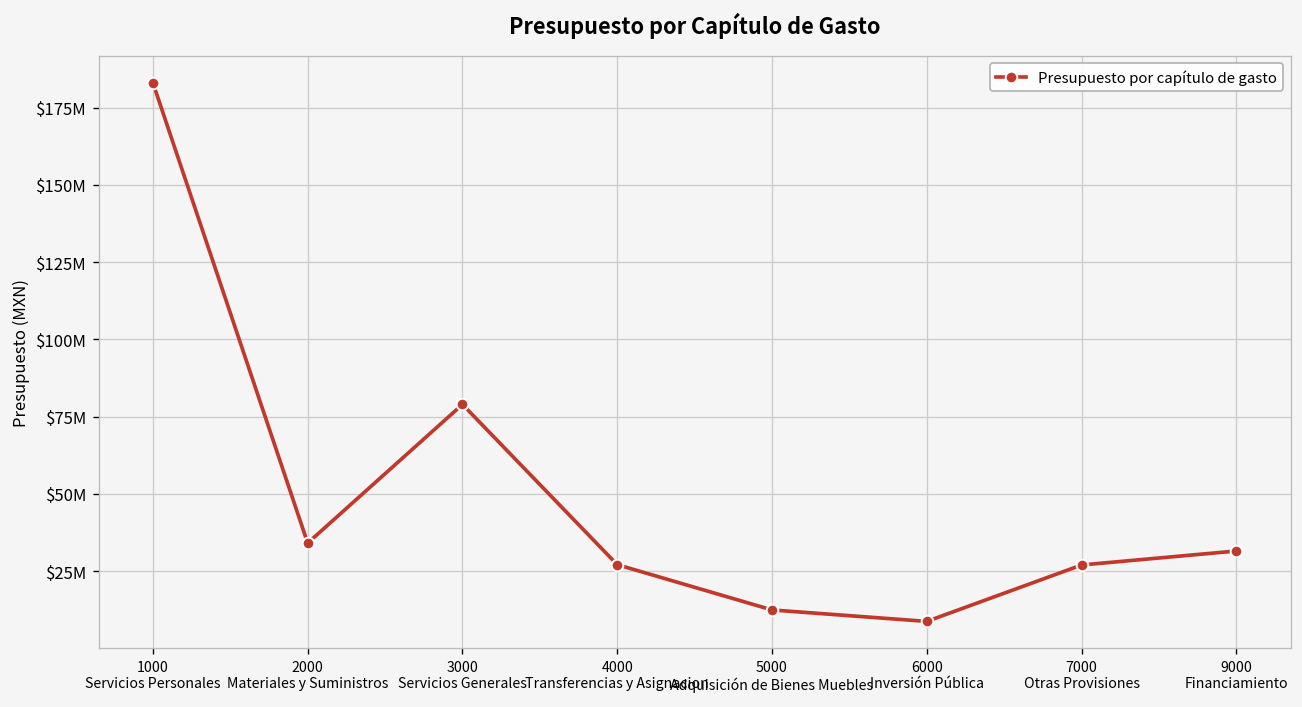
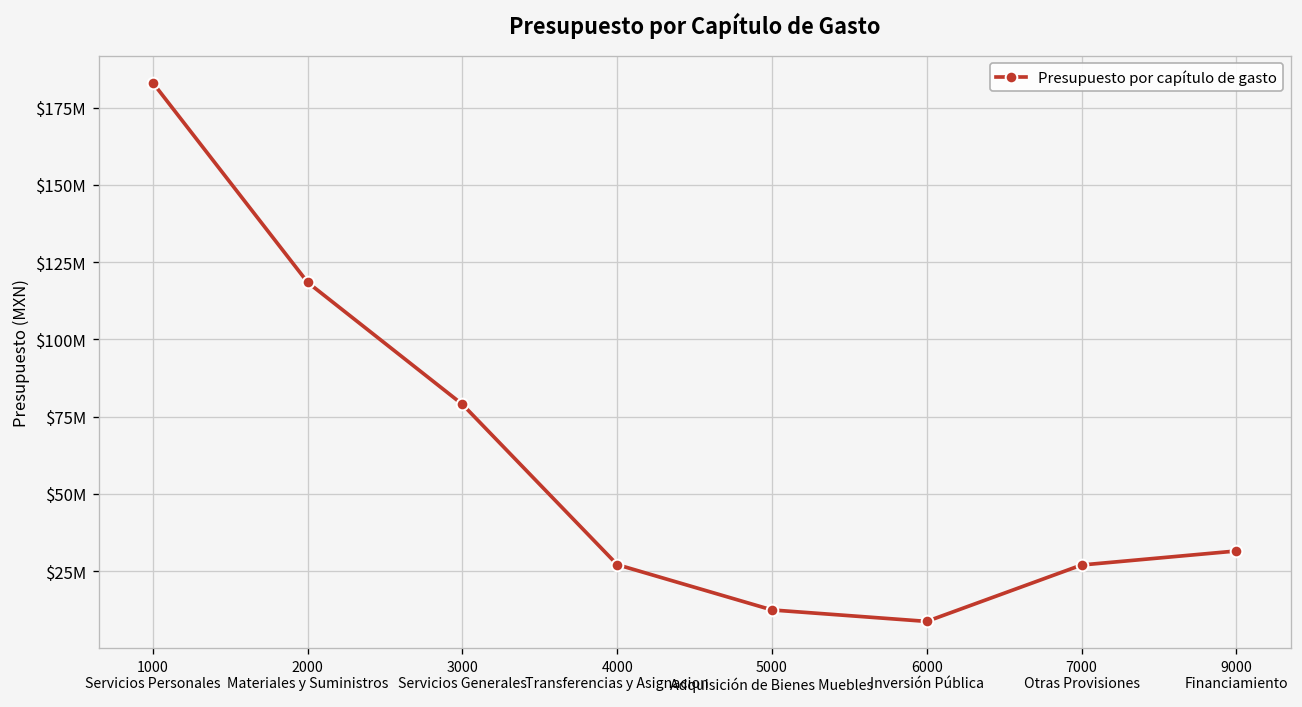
2000 Materiales y Suministros: $34000000 -> $118000000
